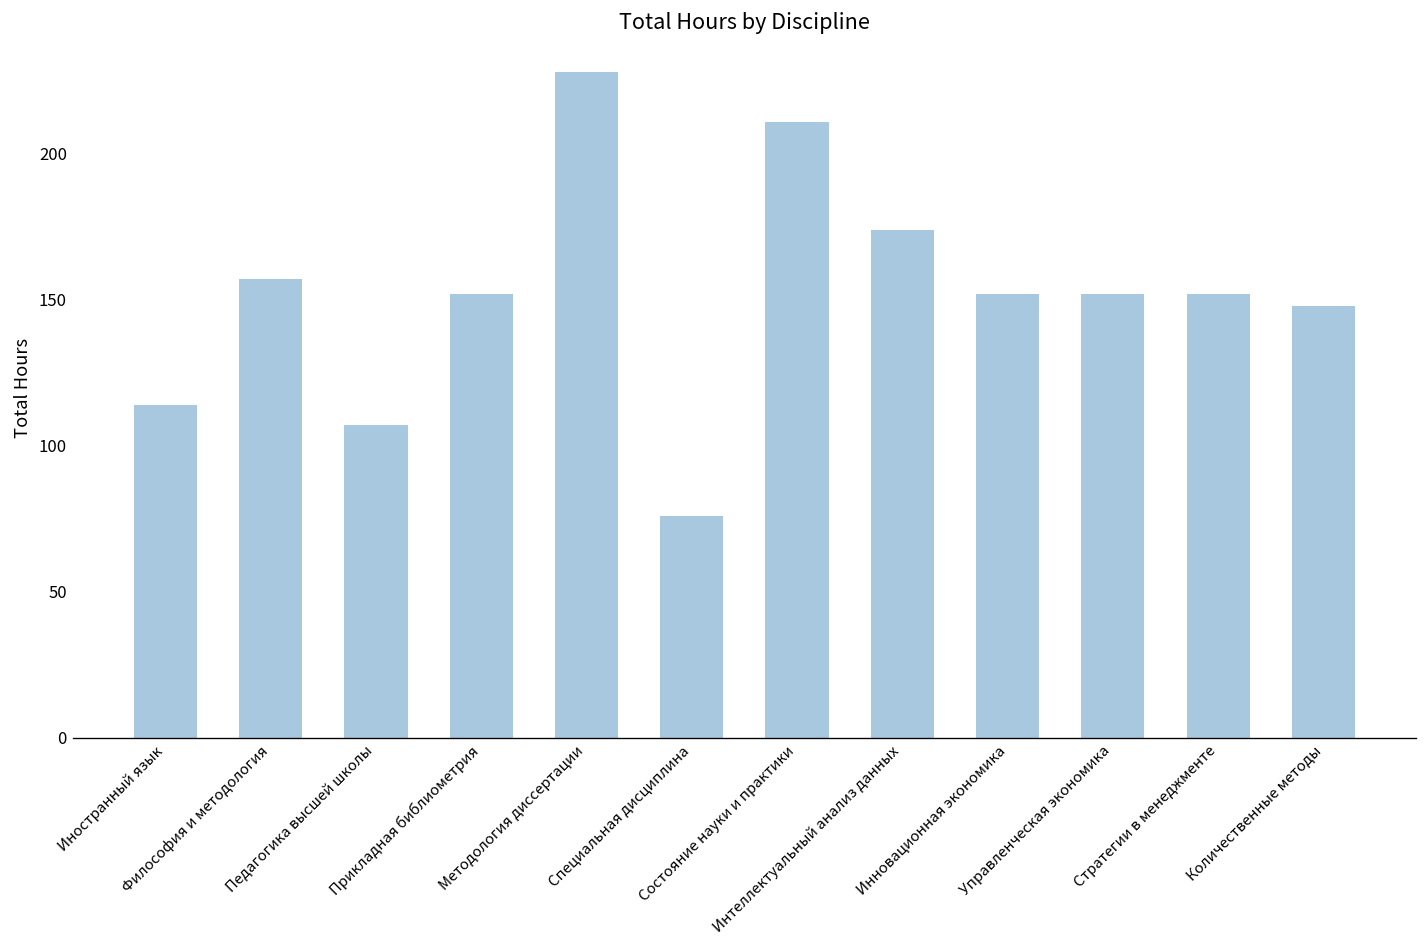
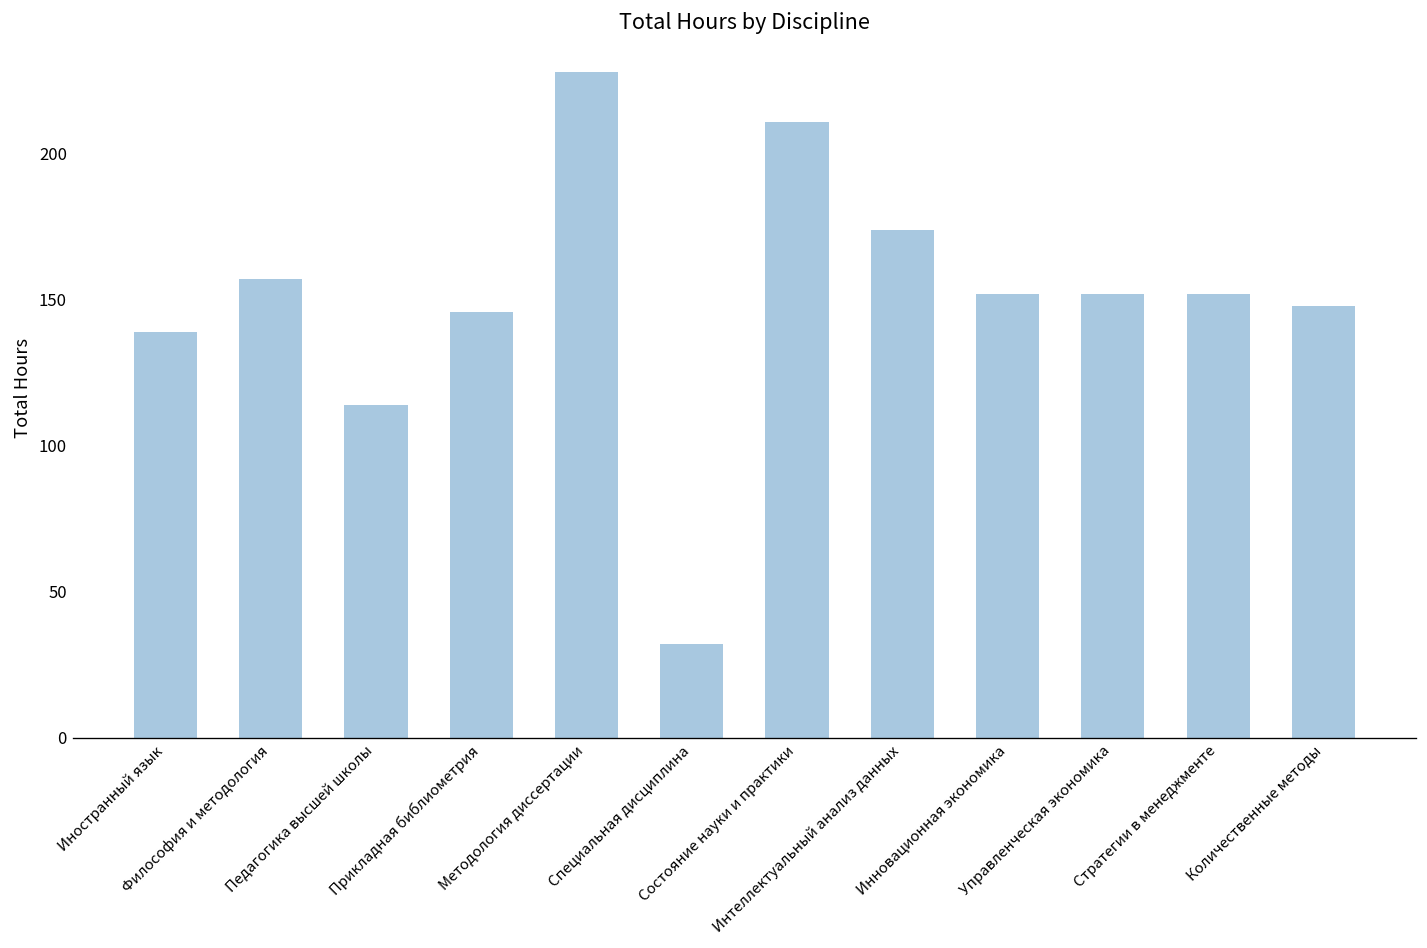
Иностранный язык: 114 -> 139
Педагогика высшей школы: 107 -> 114
Прикладная библиометрия: 152 -> 146
Специальная дисциплина: 76 -> 32
